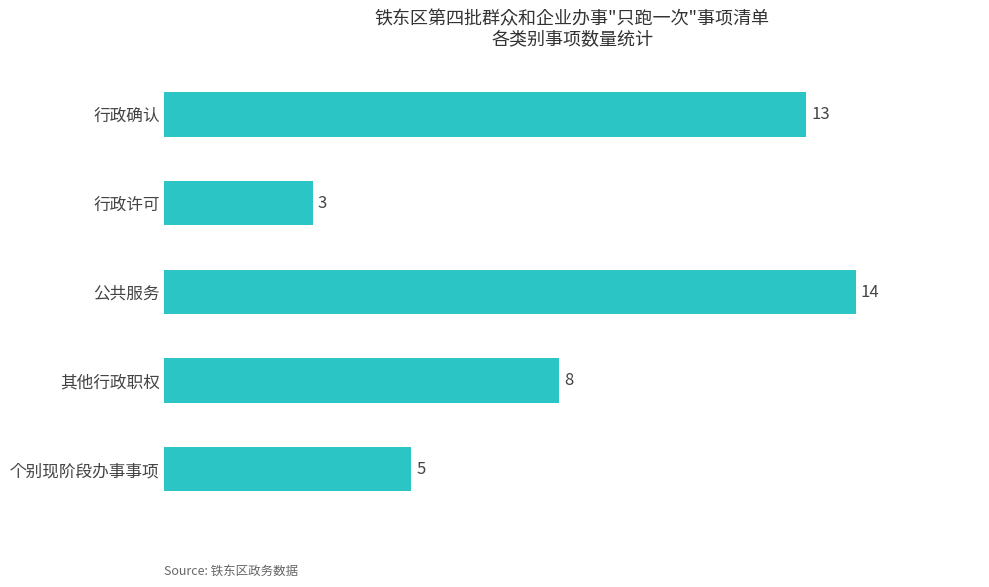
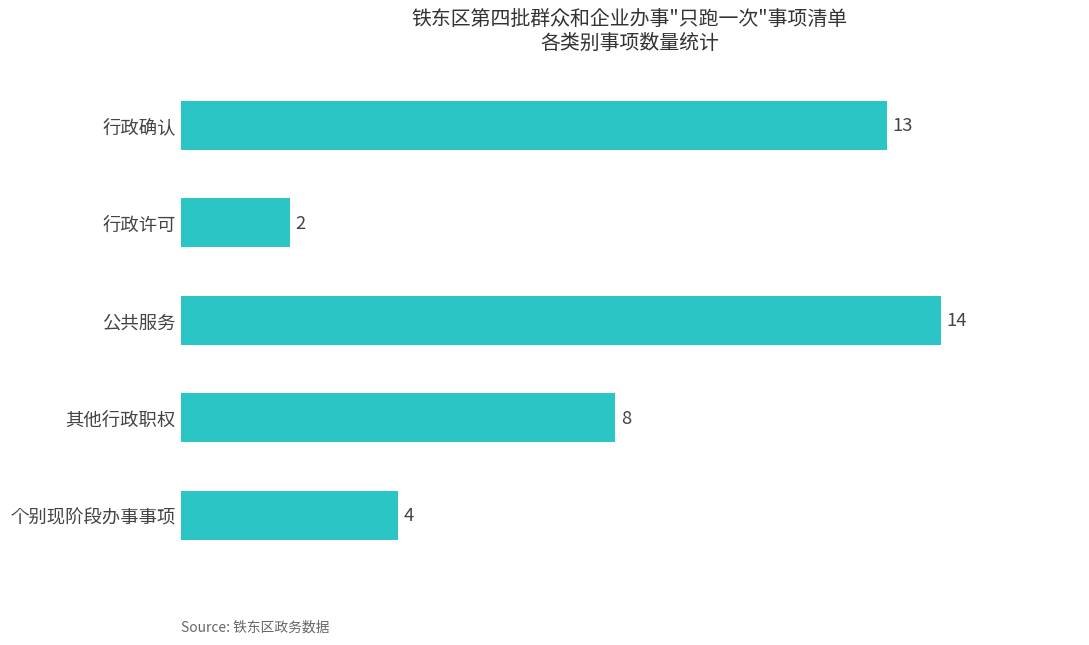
行政许可: 3 -> 2
个别现阶段办事事项: 5 -> 4
